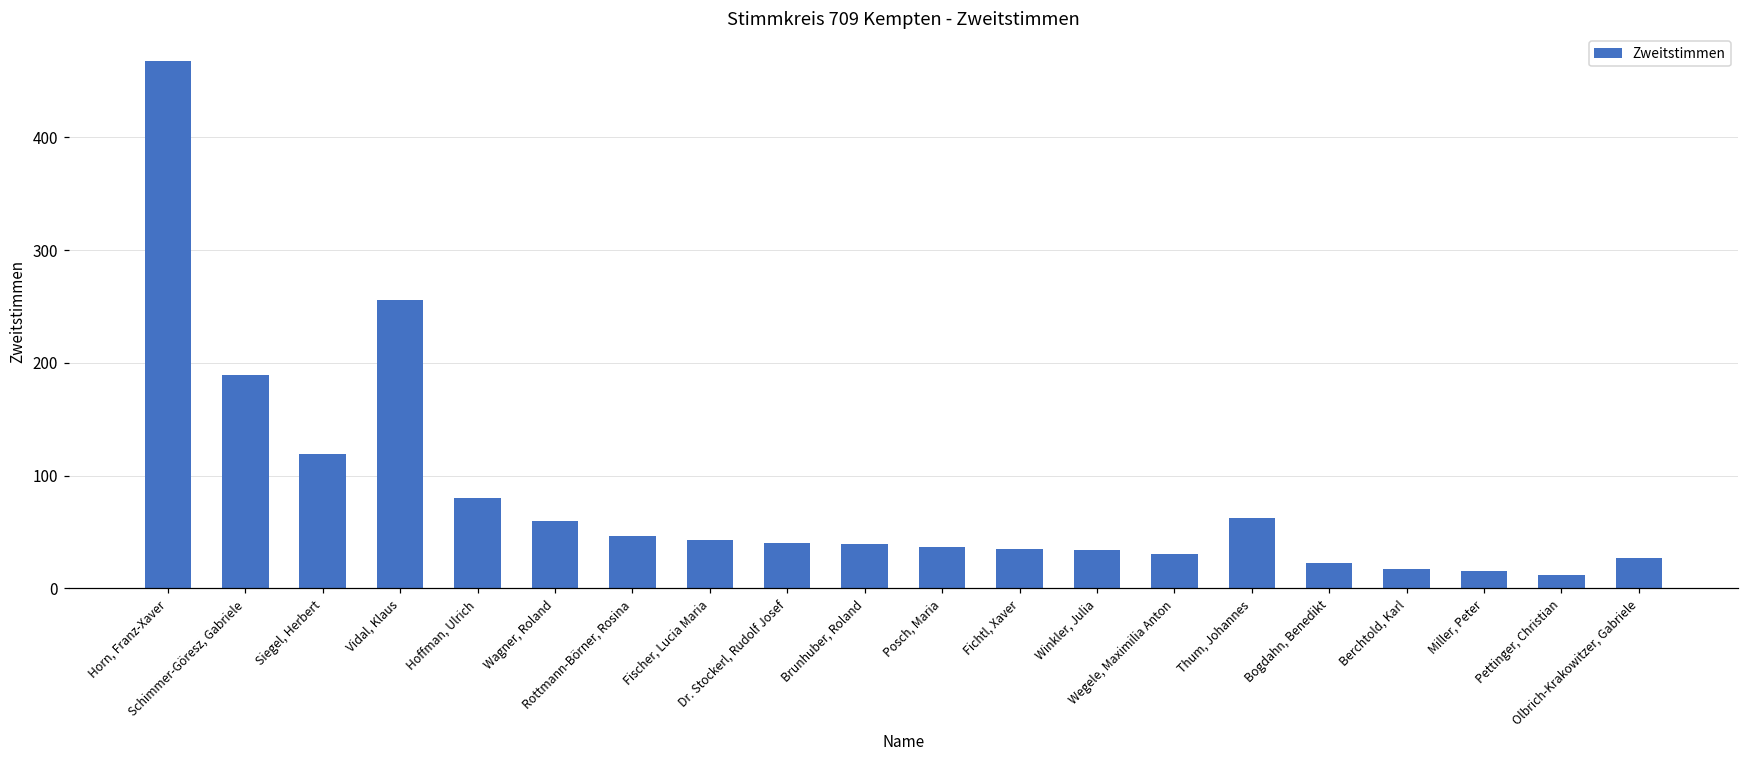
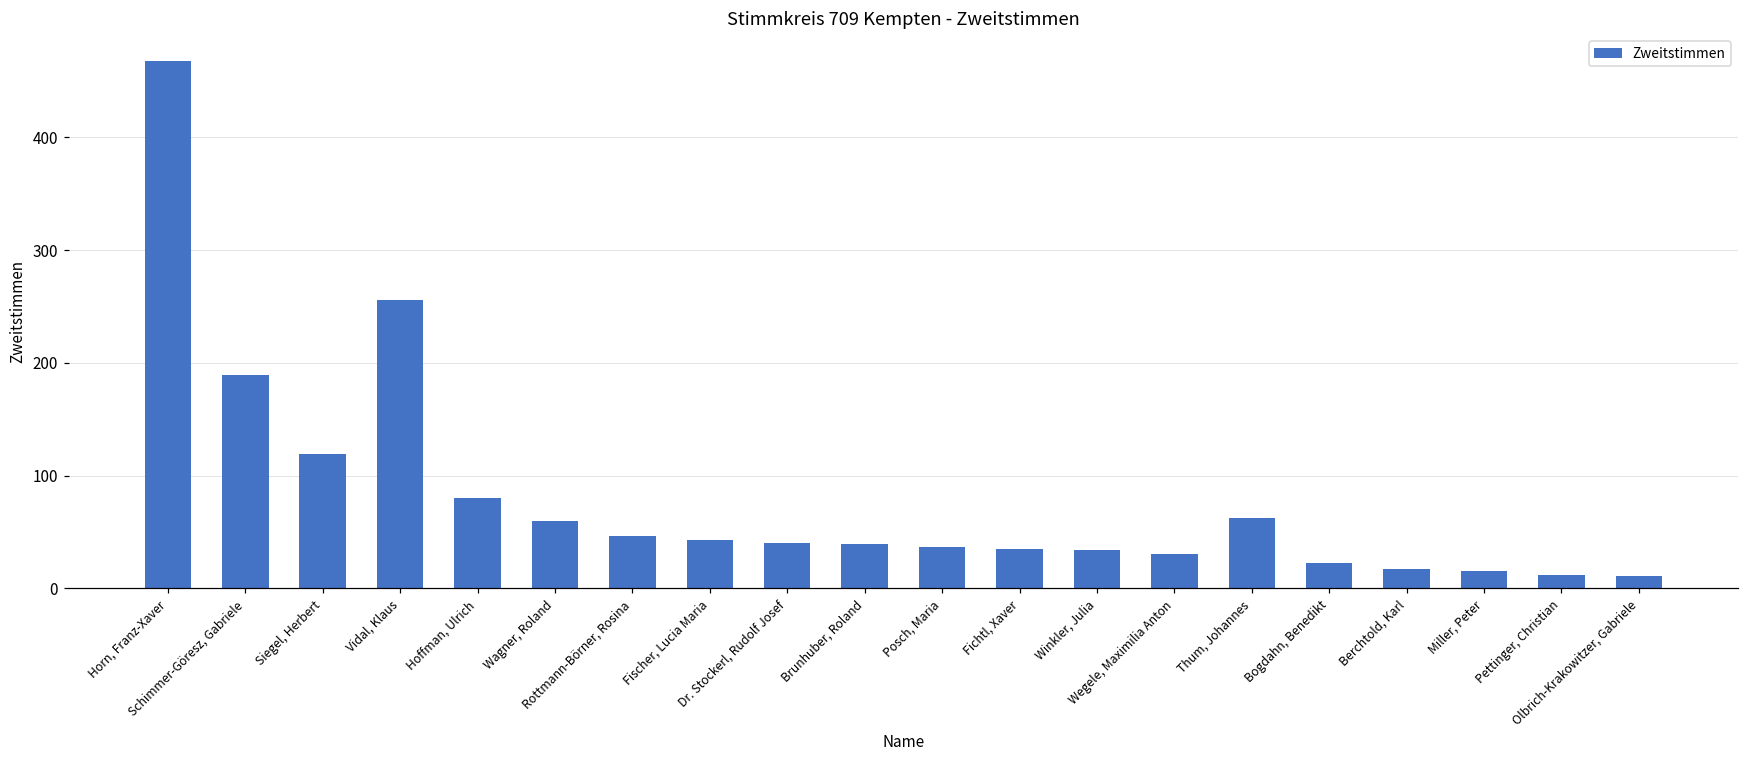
Olbrich-Krakowitzer, Gabriele: 27 -> 11
